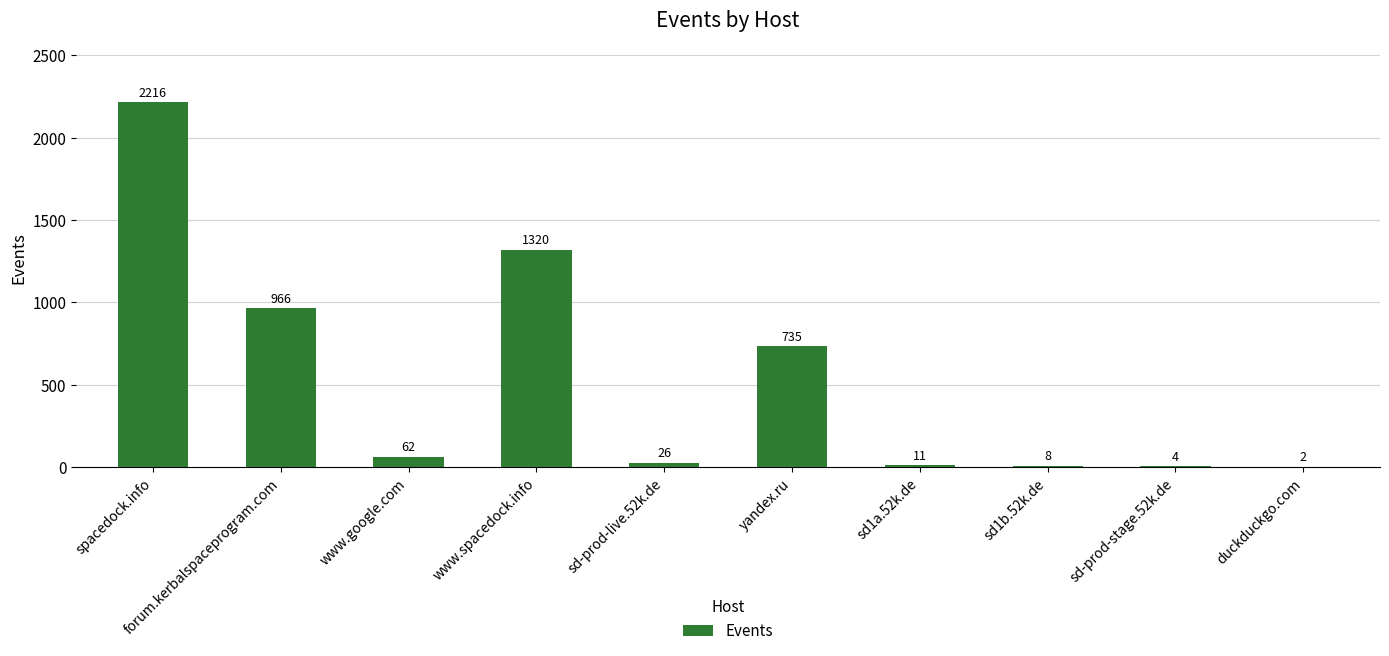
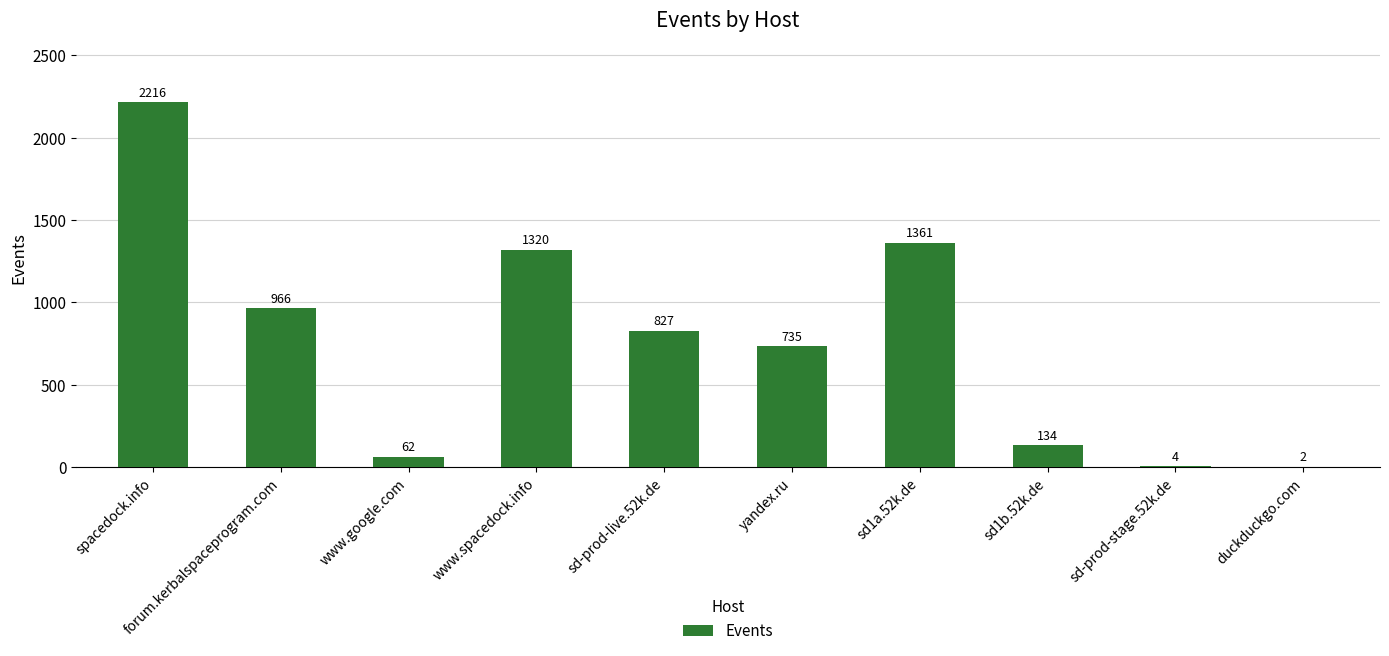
sd-prod-live.52k.de: 26 -> 827
sd1a.52k.de: 11 -> 1361
sd1b.52k.de: 8 -> 134
